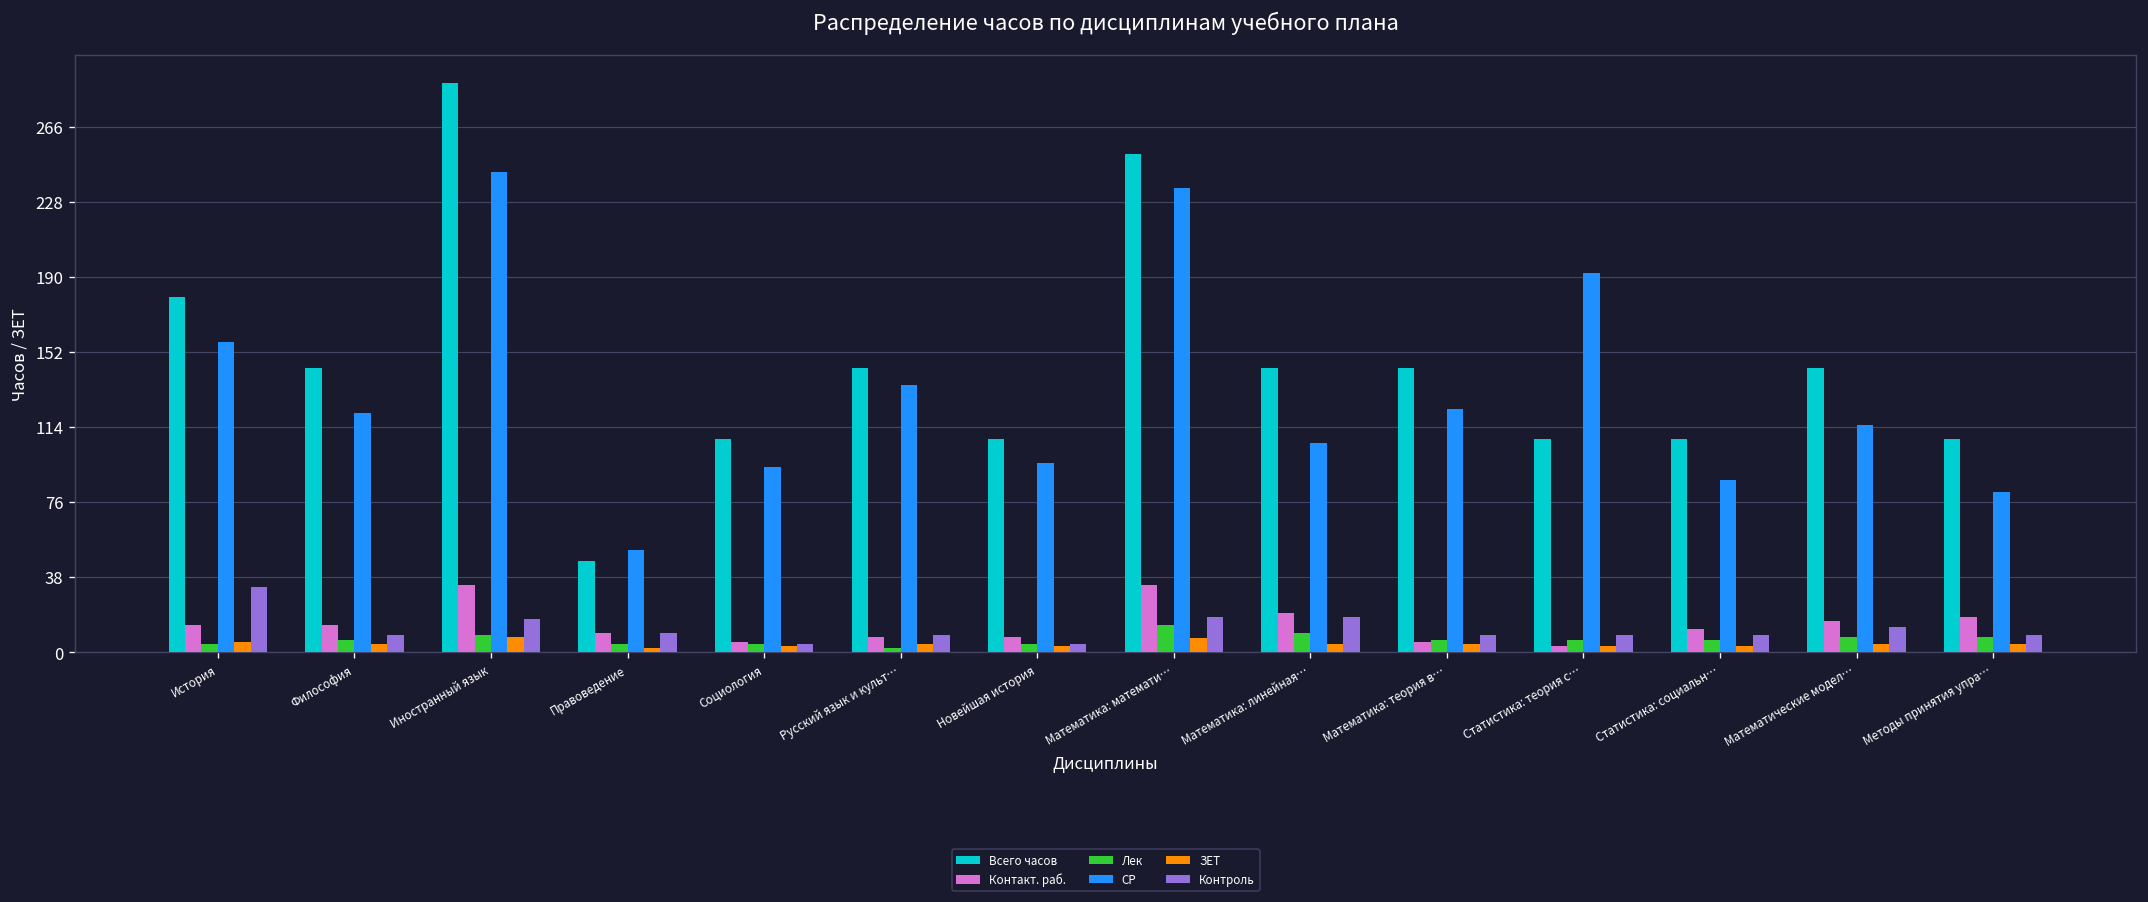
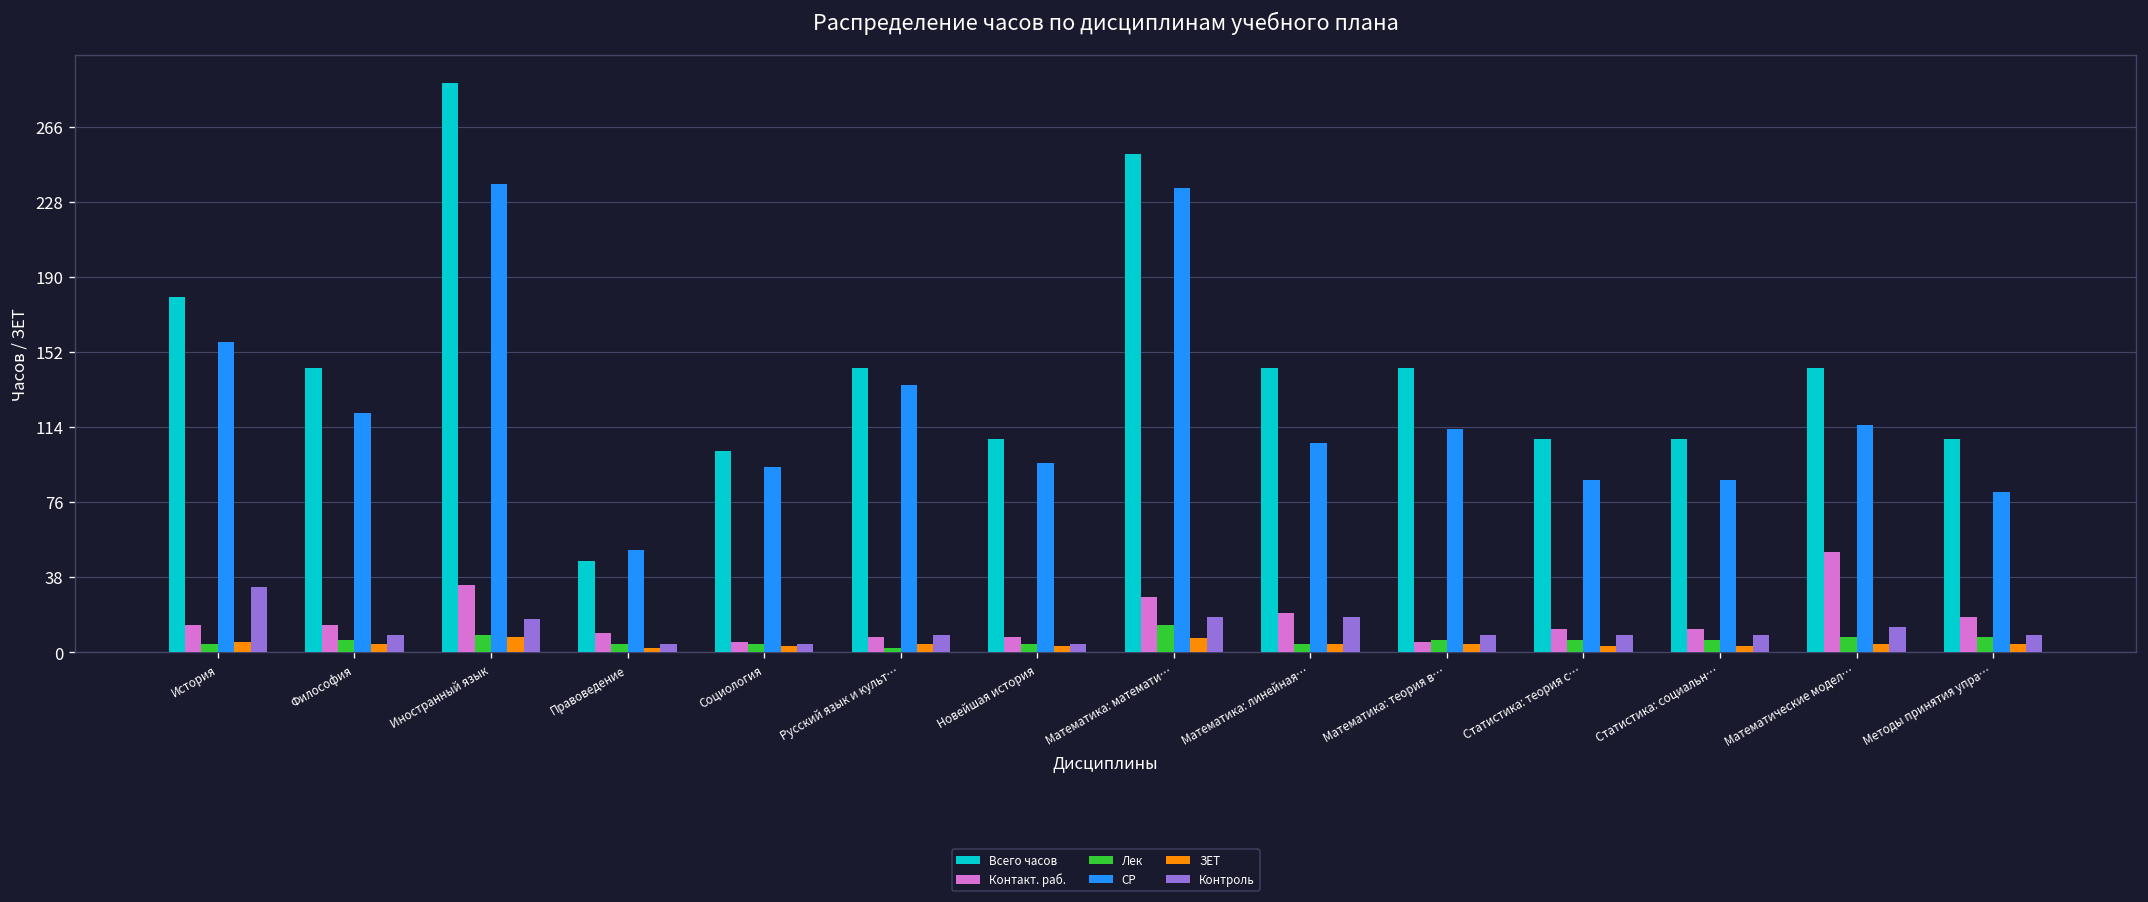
СР, Иностранный язык: 243 -> 237
Контроль, Правоведение: 10 -> 4
Всего часов, Социология: 108 -> 102
Контакт. раб., Математика: математи…: 34 -> 28
Лек, Математика: линейная…: 10 -> 4
СР, Математика: теория в…: 123 -> 113
Контакт. раб., Статистика: теория с…: 3 -> 12
СР, Статистика: теория с…: 192 -> 87
Контакт. раб., Математические модел…: 16 -> 51
